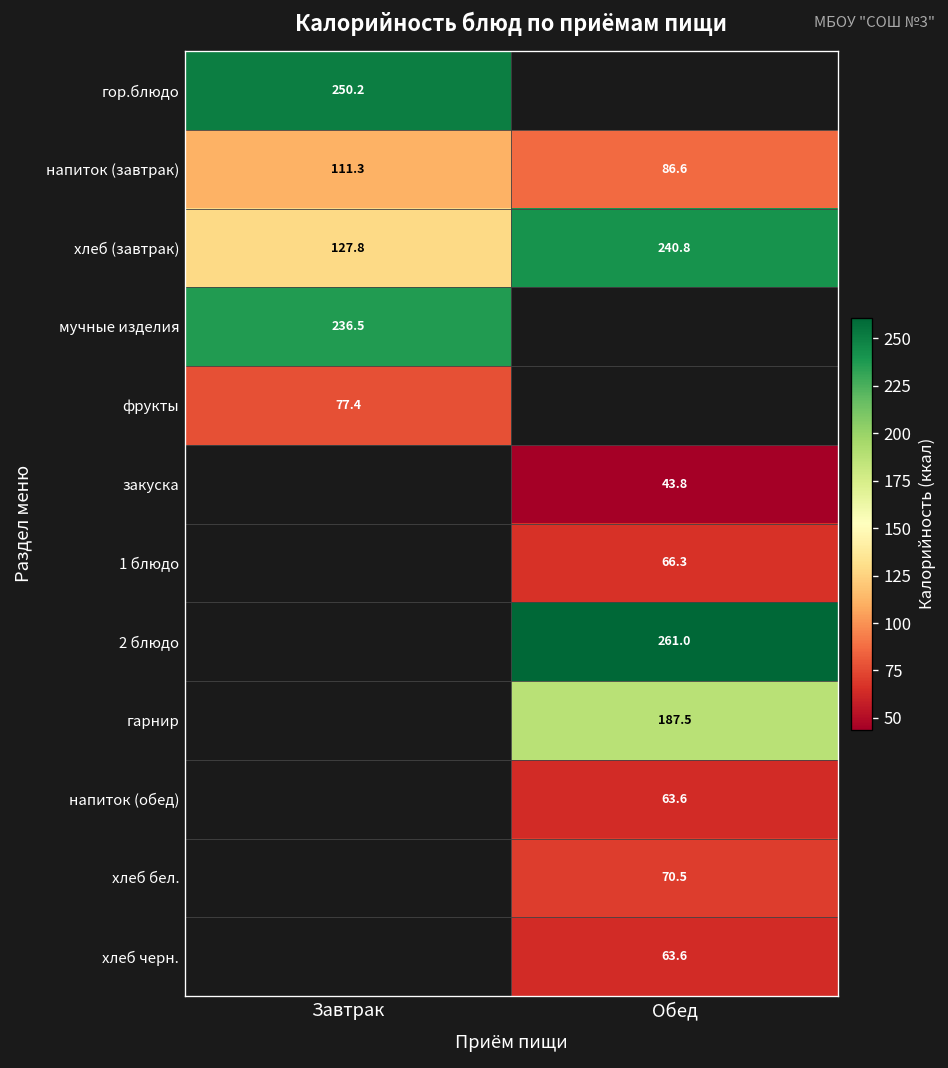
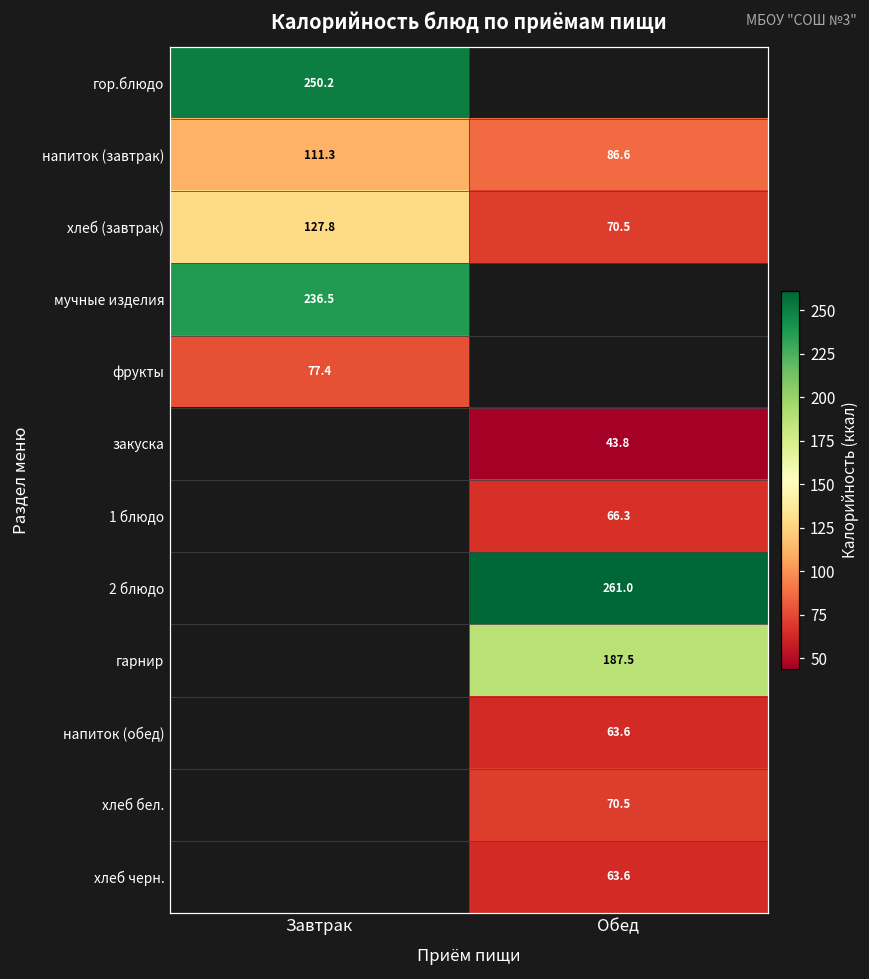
хлеб (завтрак), Обед: 240.8 -> 70.5
